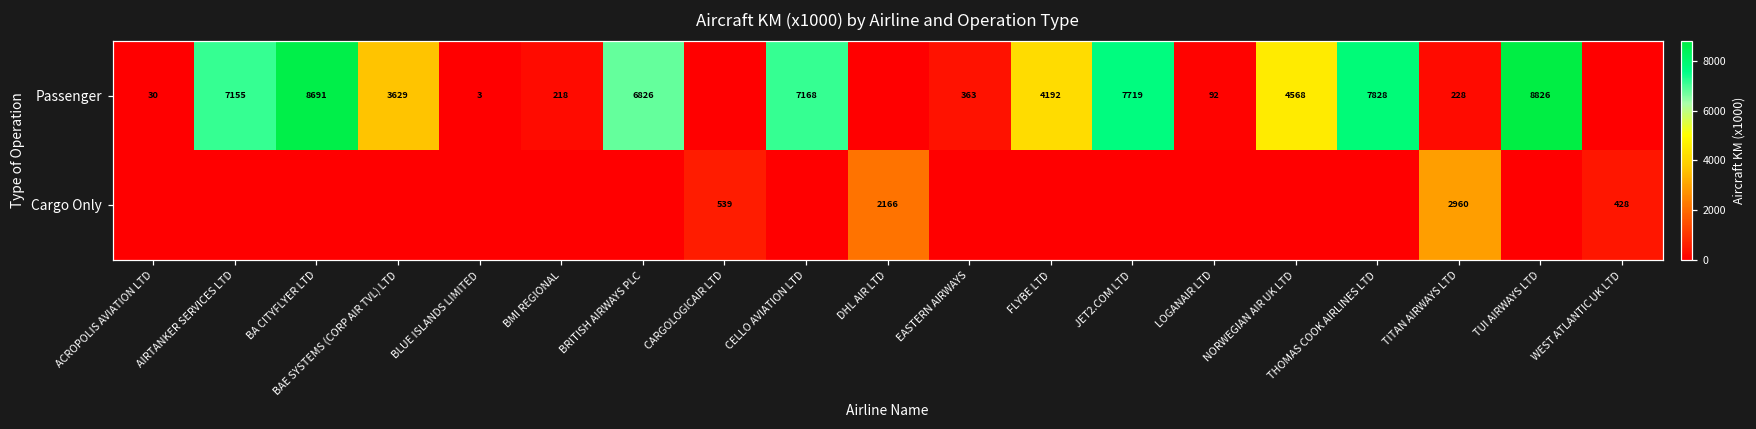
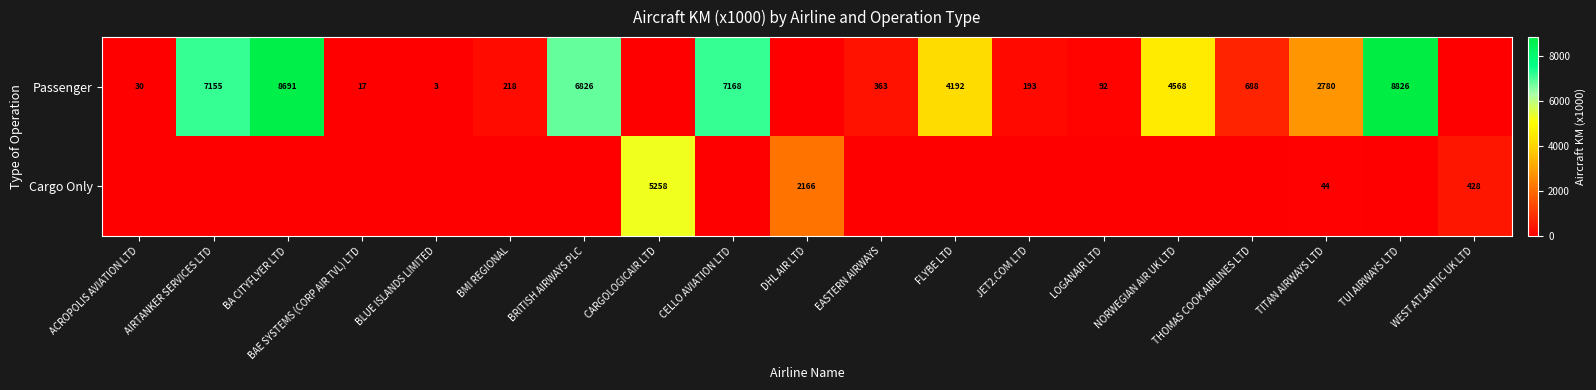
Passenger, BAE SYSTEMS (CORP AIR TVL) LTD: 3629 -> 17
Passenger, JET2.COM LTD: 7719 -> 193
Passenger, THOMAS COOK AIRLINES LTD: 7828 -> 688
Passenger, TITAN AIRWAYS LTD: 228 -> 2780
Cargo Only, CARGOLOGICAIR LTD: 539 -> 5258
Cargo Only, TITAN AIRWAYS LTD: 2960 -> 44
